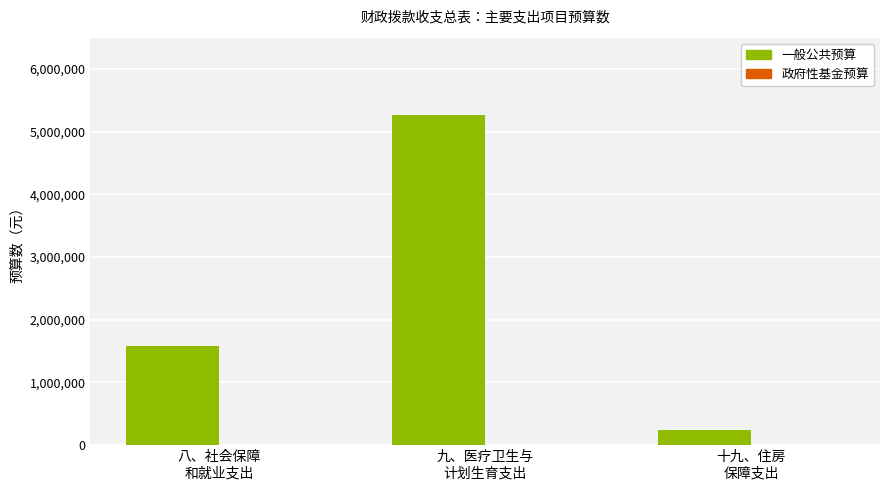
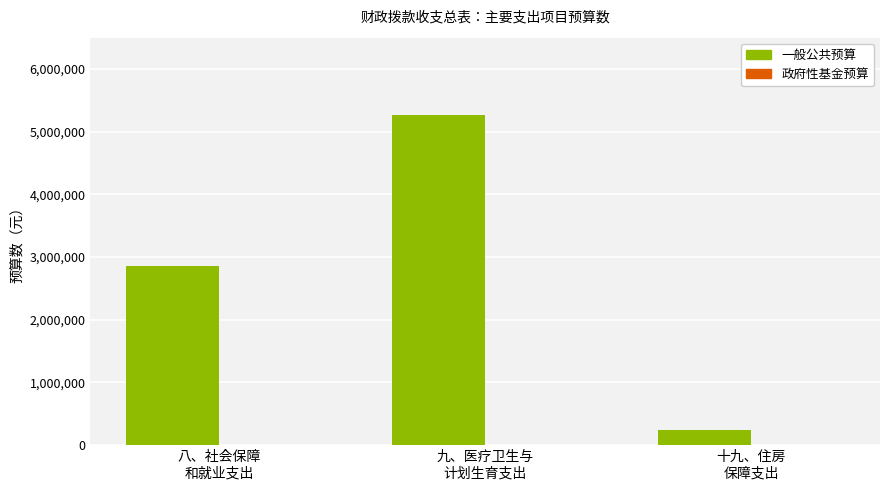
一般公共预算, 八、社会保障 和就业支出: 1,600,000 -> 2,900,000
